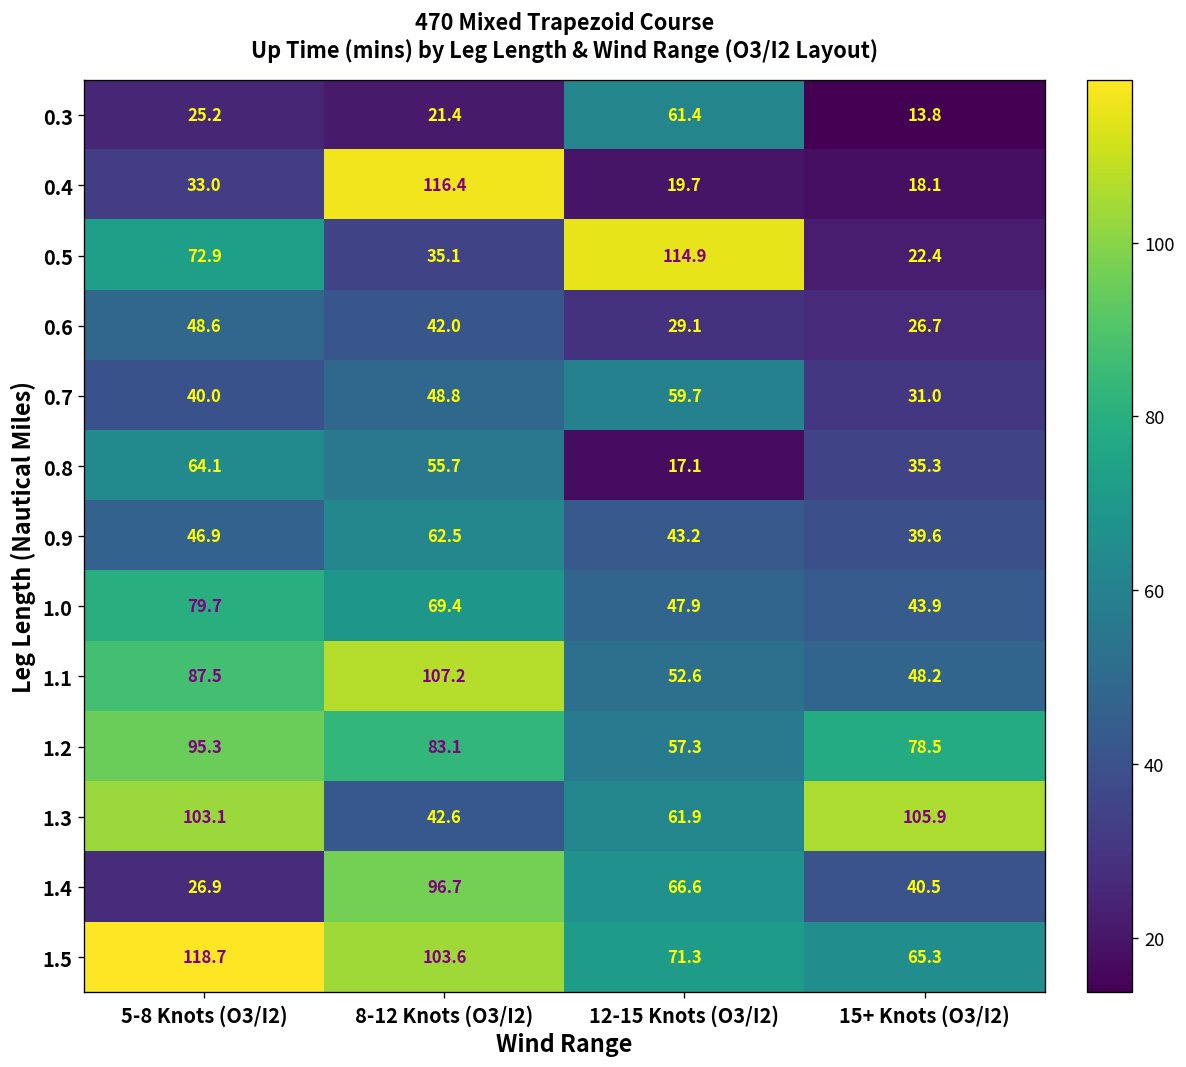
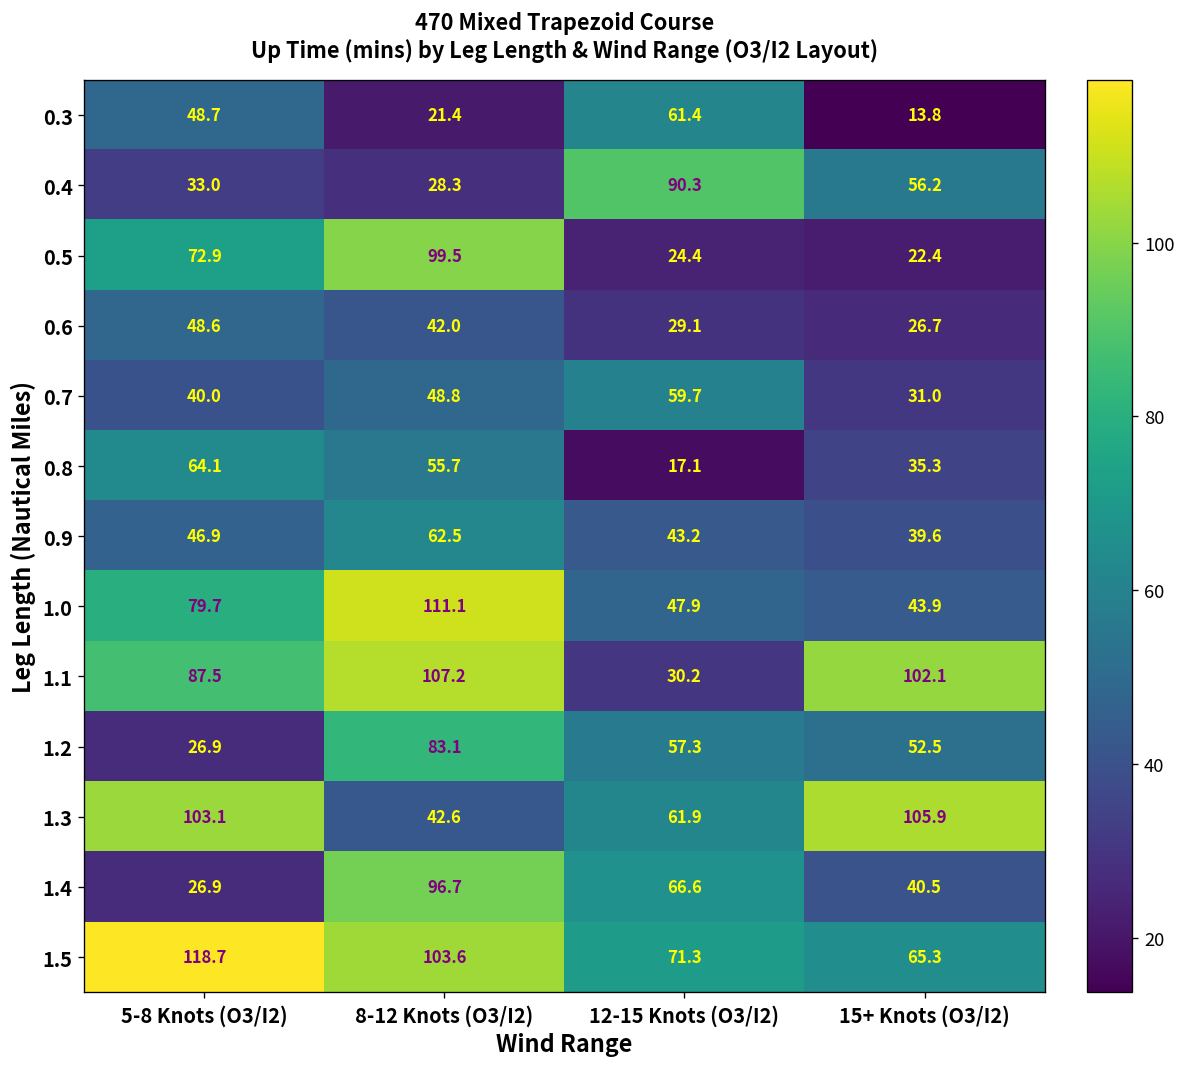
0.3, 5-8 Knots (O3/I2): 25.2 -> 48.7
0.4, 8-12 Knots (O3/I2): 116.4 -> 28.3
0.4, 12-15 Knots (O3/I2): 19.7 -> 90.3
0.4, 15+ Knots (O3/I2): 18.1 -> 56.2
0.5, 8-12 Knots (O3/I2): 35.1 -> 99.5
0.5, 12-15 Knots (O3/I2): 114.9 -> 24.4
1.0, 8-12 Knots (O3/I2): 69.4 -> 111.1
1.1, 12-15 Knots (O3/I2): 52.6 -> 30.2
1.1, 15+ Knots (O3/I2): 48.2 -> 102.1
1.2, 5-8 Knots (O3/I2): 95.3 -> 26.9
1.2, 15+ Knots (O3/I2): 78.5 -> 52.5
